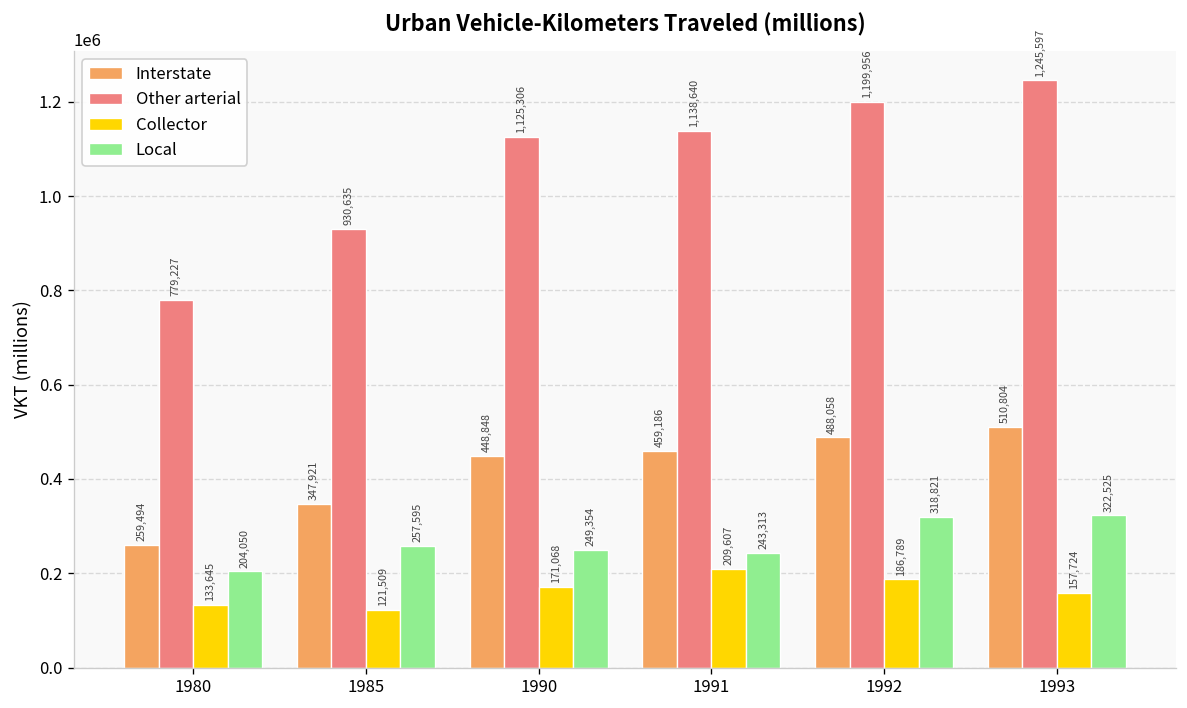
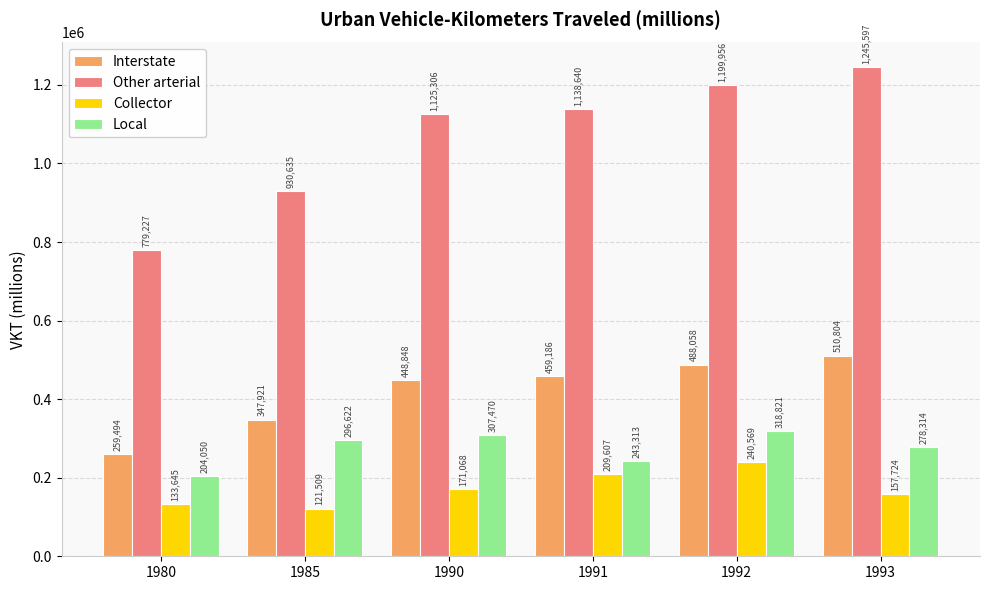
Local, 1985: 257,595 -> 296,622
Local, 1990: 249,354 -> 307,470
Collector, 1992: 186,789 -> 240,569
Local, 1993: 322,525 -> 278,314
